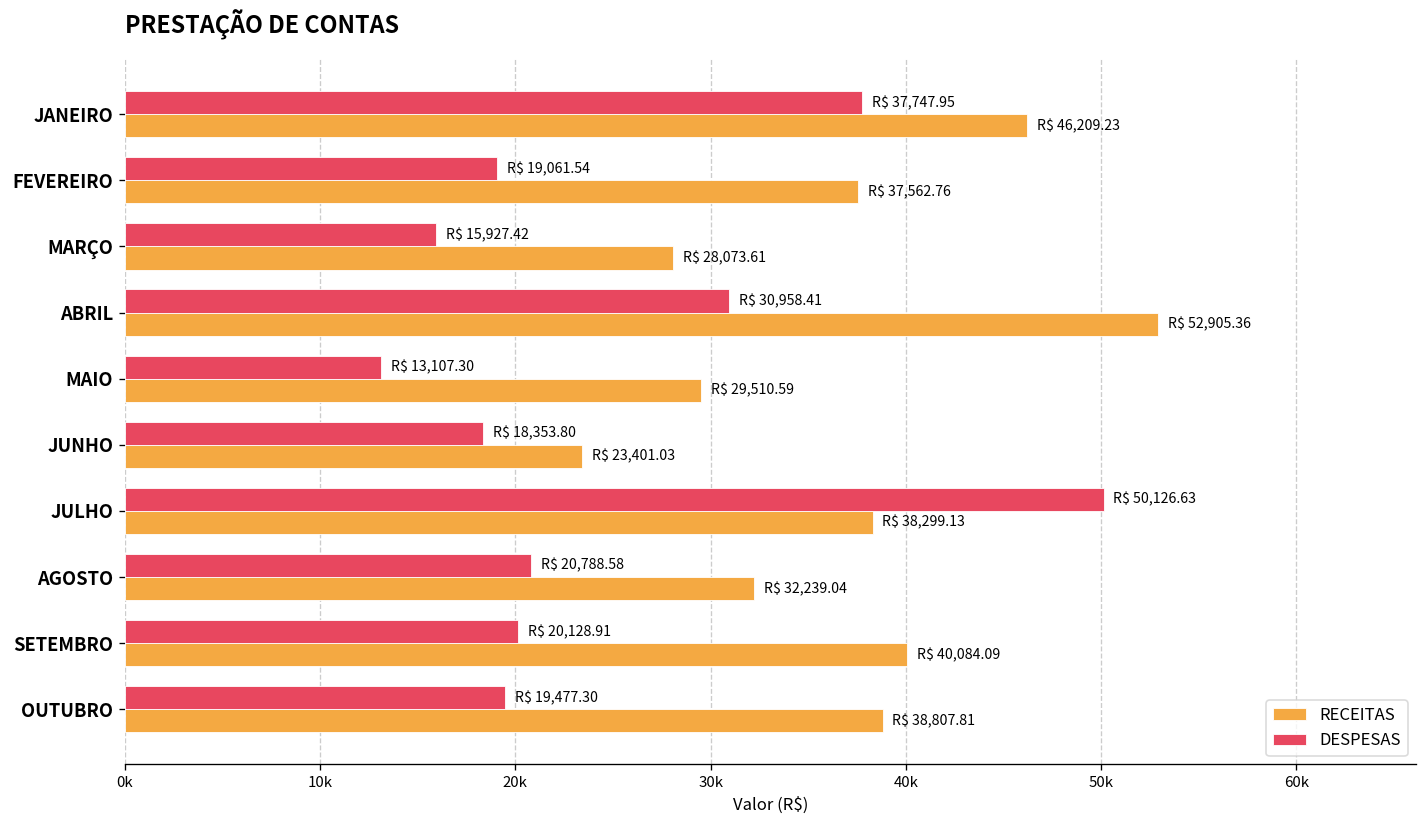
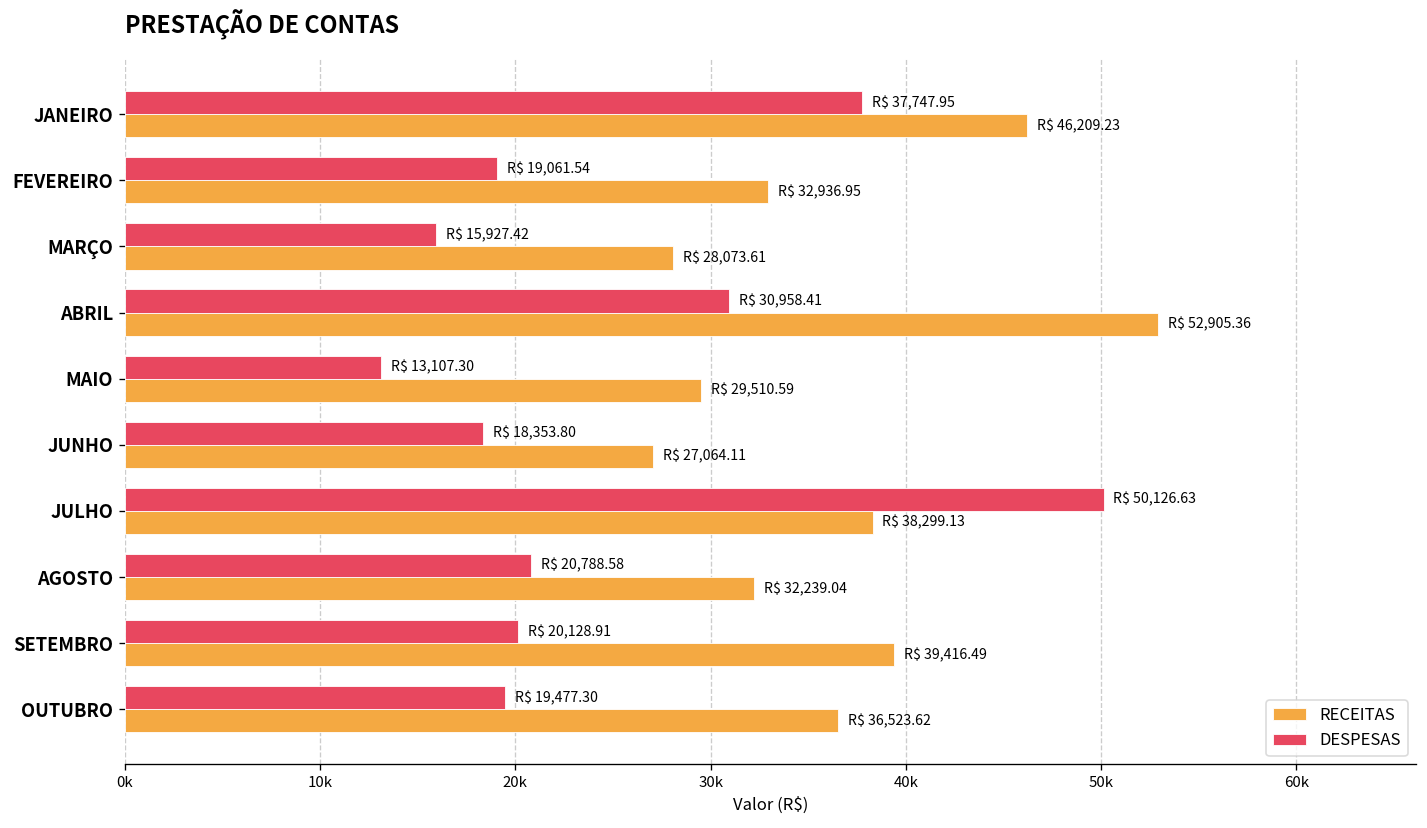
RECEITAS, FEVEREIRO: 37,562.76 -> 32,936.95
RECEITAS, JUNHO: 23,401.03 -> 27,064.11
RECEITAS, SETEMBRO: 40,084.09 -> 39,416.49
RECEITAS, OUTUBRO: 38,807.81 -> 36,523.62
